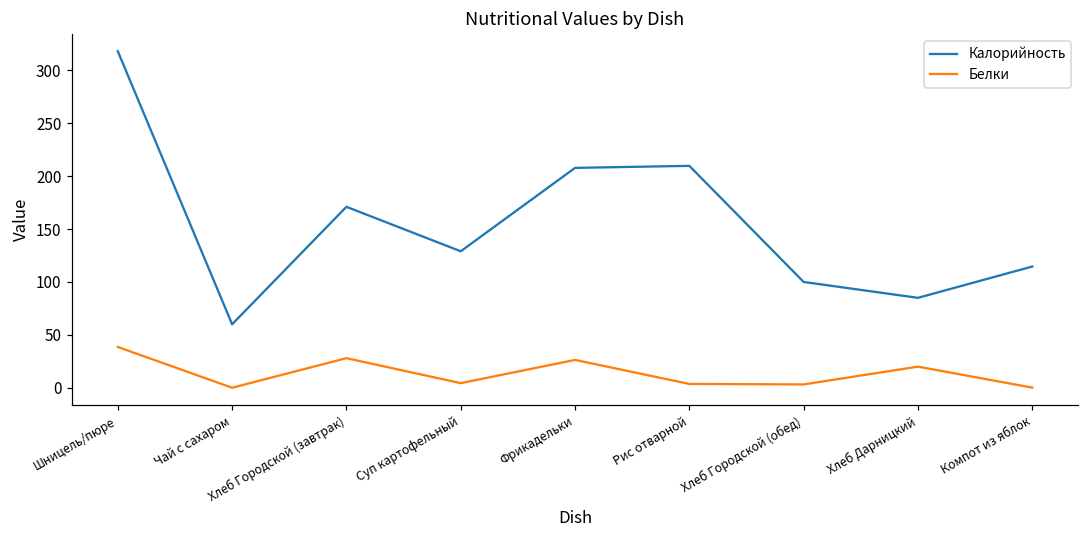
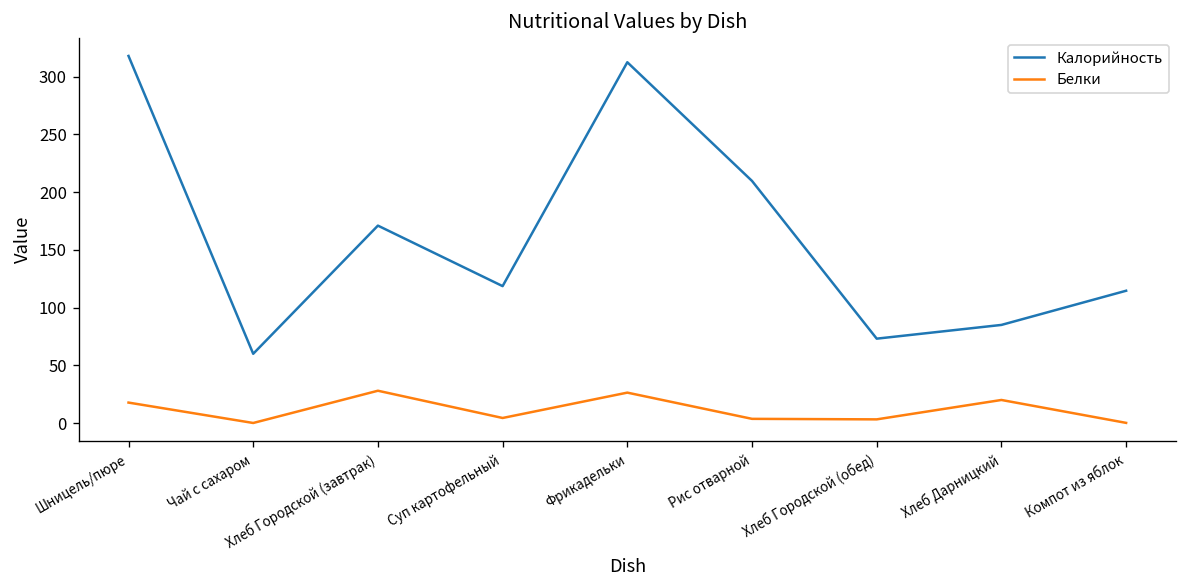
Белки, Шницель/пюре: 40 -> 20
Калорийность, Суп картофельный: 130 -> 120
Калорийность, Фрикадельки: 210 -> 310
Калорийность, Хлеб Городской (обед): 100 -> 70
